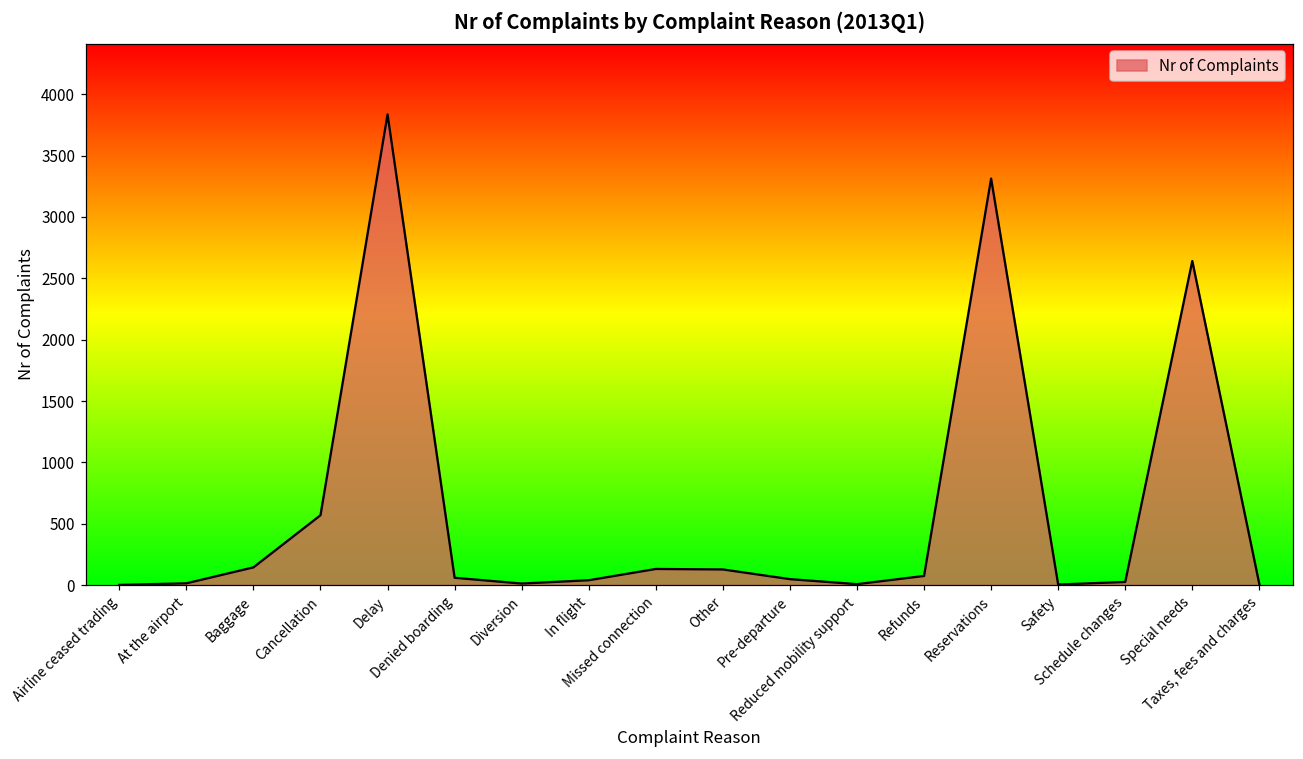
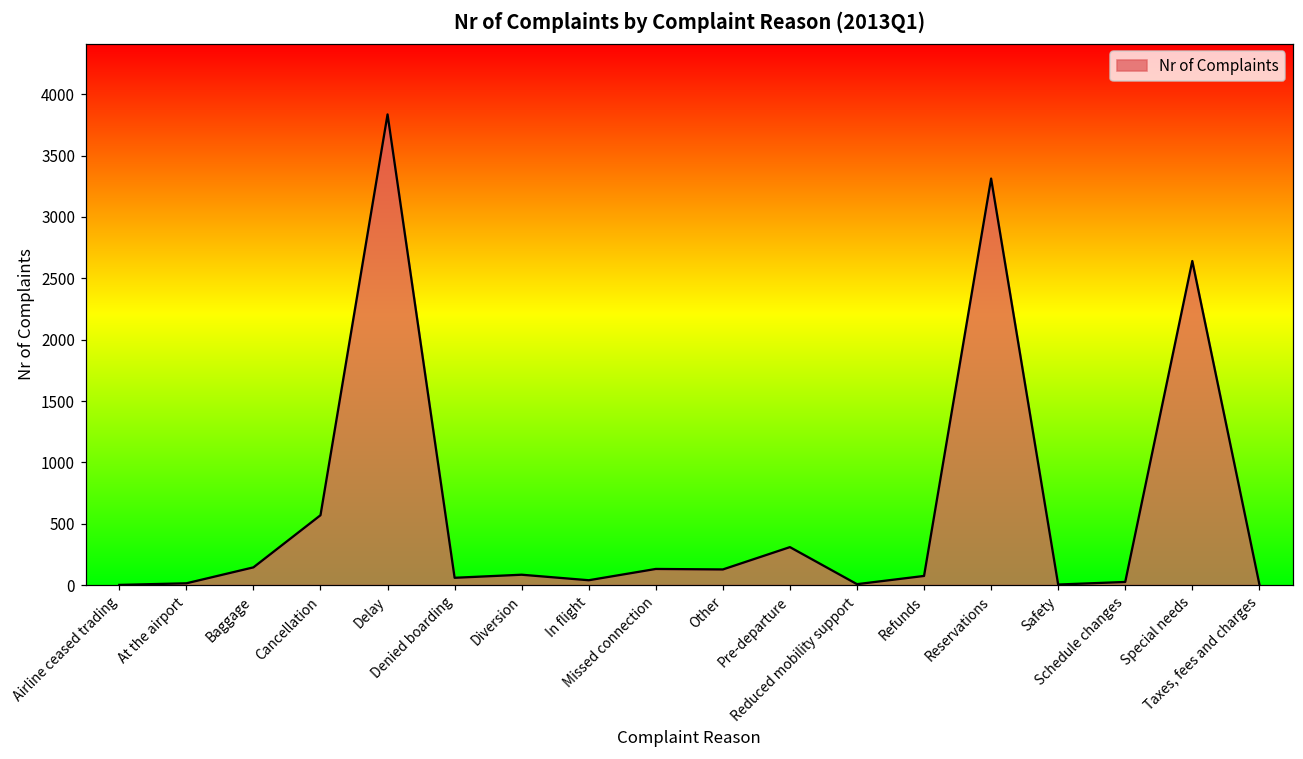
Diversion: 10 -> 80
Pre-departure: 50 -> 310
